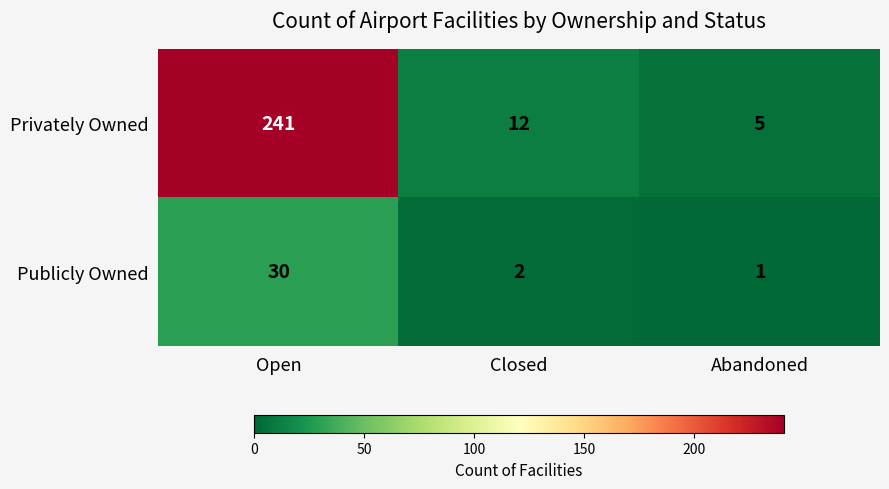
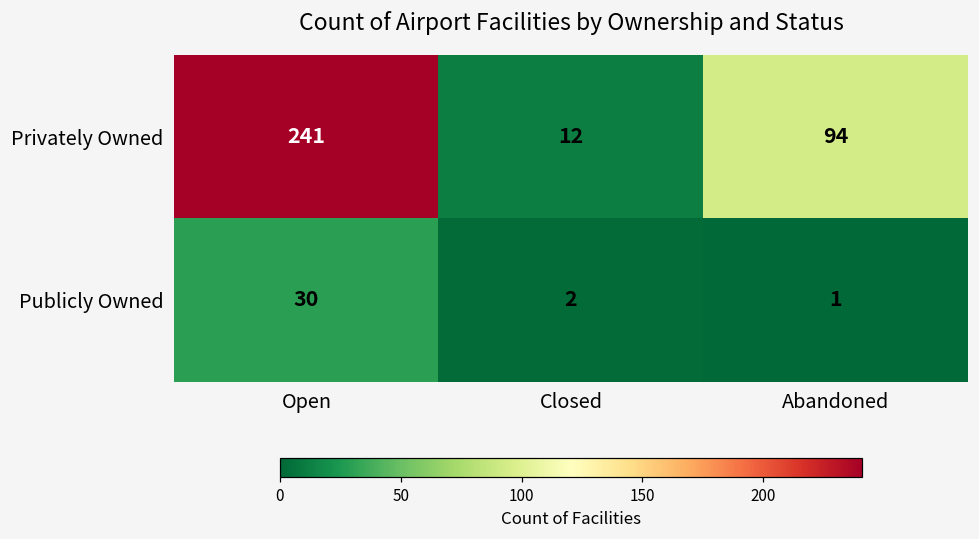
Privately Owned, Abandoned: 5 -> 94
